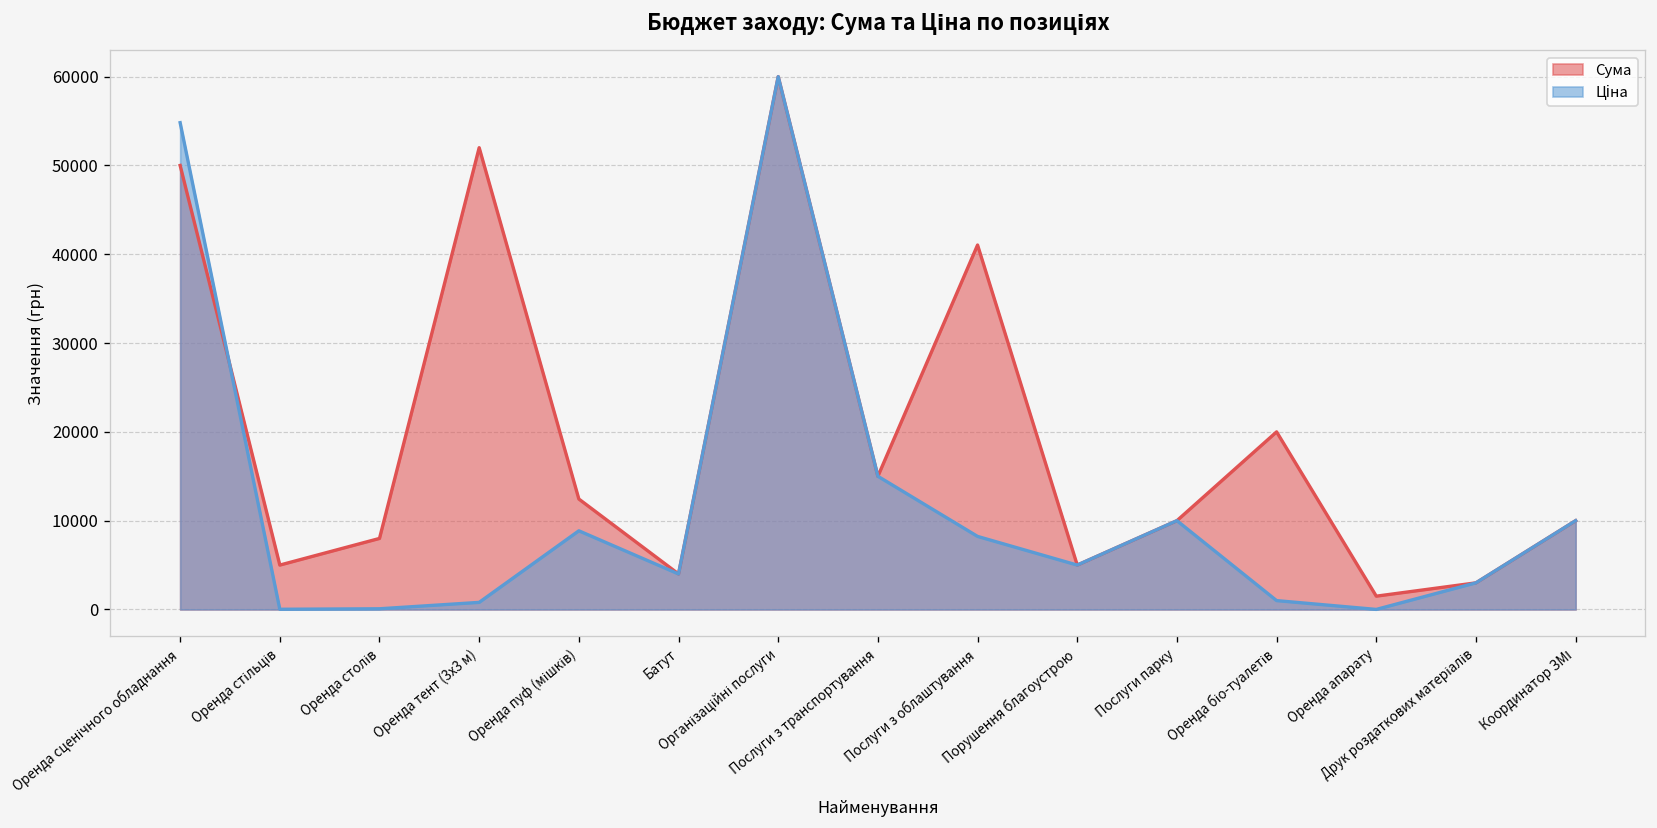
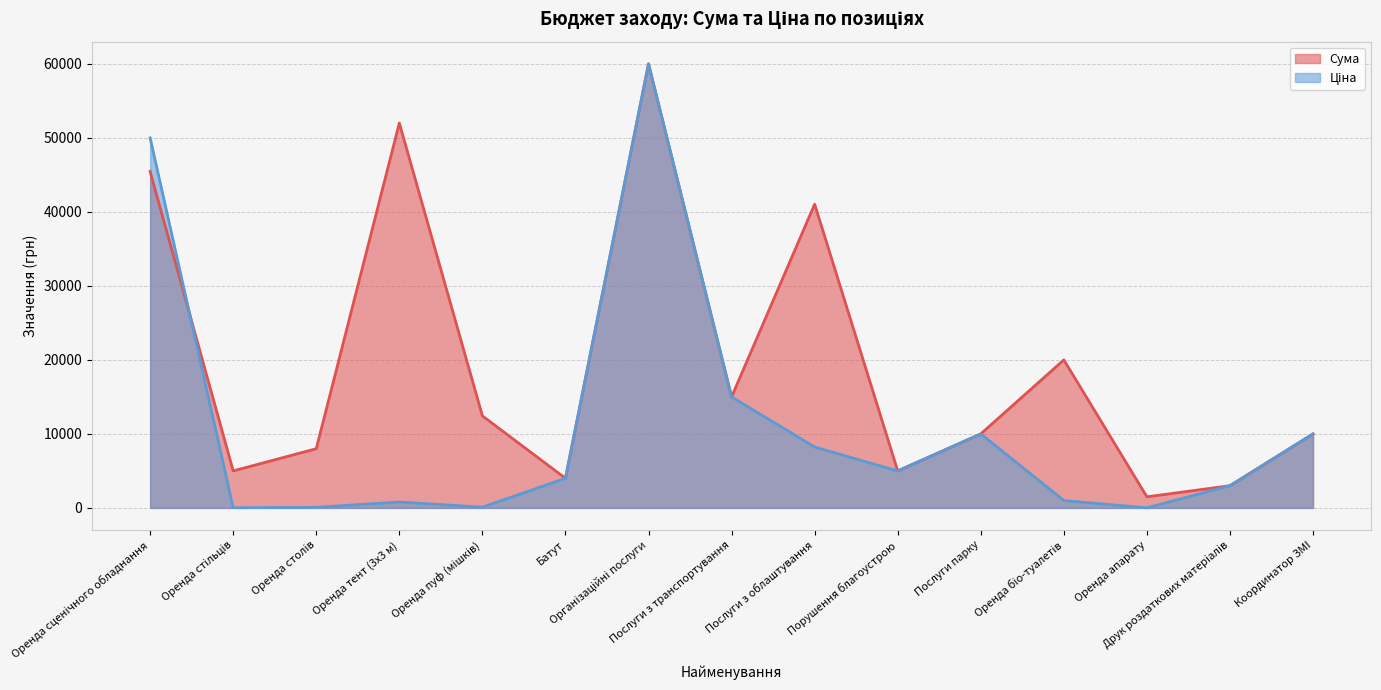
Сума, Оренда сценічного обладнання: 50000 -> 45000
Ціна, Оренда сценічного обладнання: 55000 -> 50000
Ціна, Оренда пуф (мішків): 9000 -> 0
